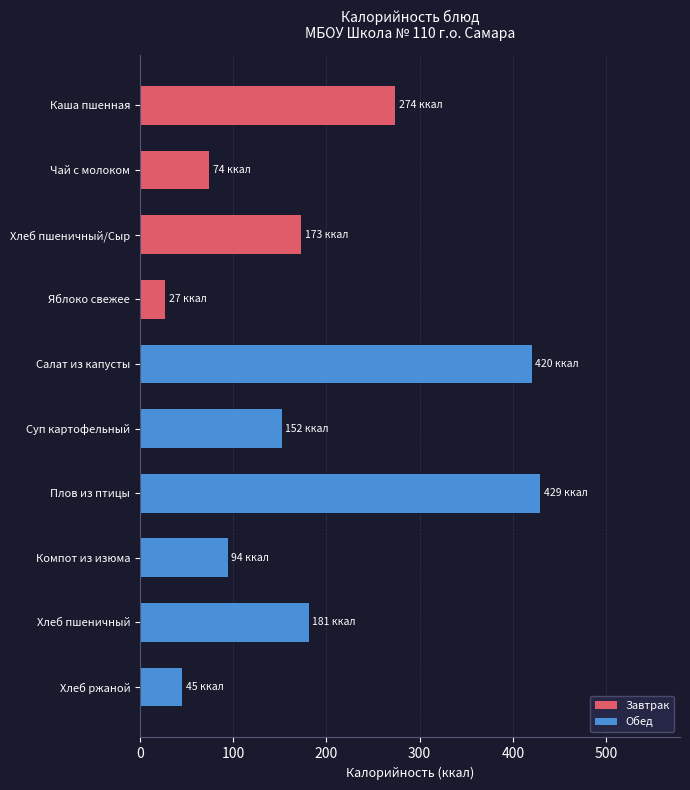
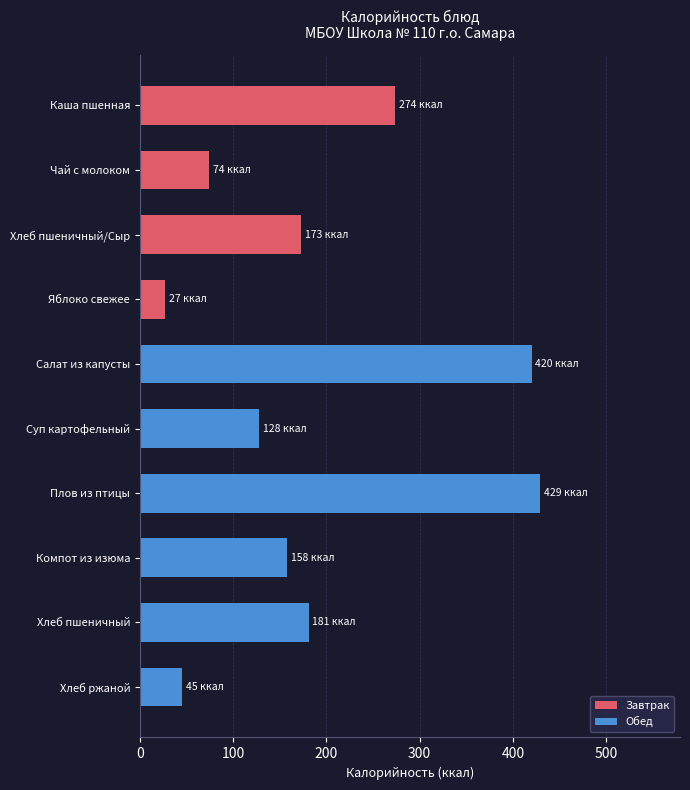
Обед, Суп картофельный: 152 -> 128
Обед, Компот из изюма: 94 -> 158
